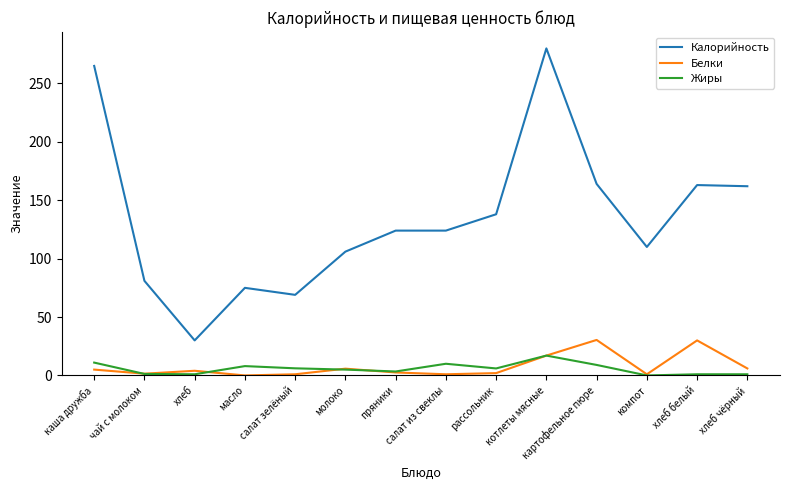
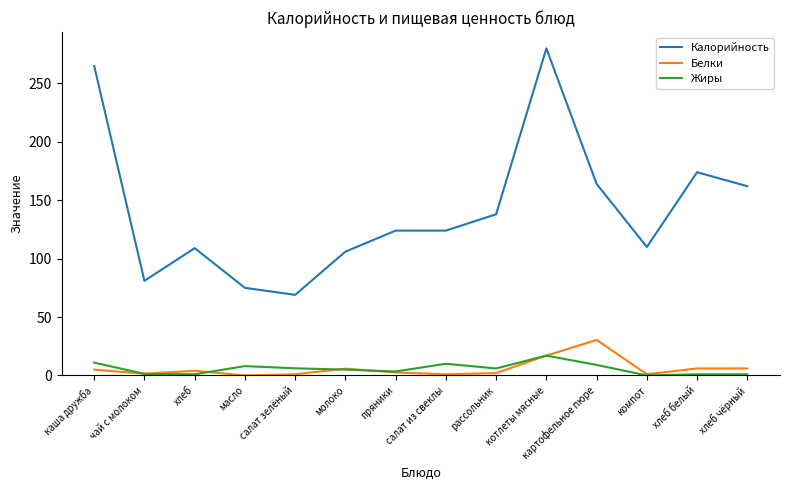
Калорийность, хлеб: 30 -> 109
Калорийность, хлеб белый: 163 -> 174
Белки, хлеб белый: 30 -> 6
